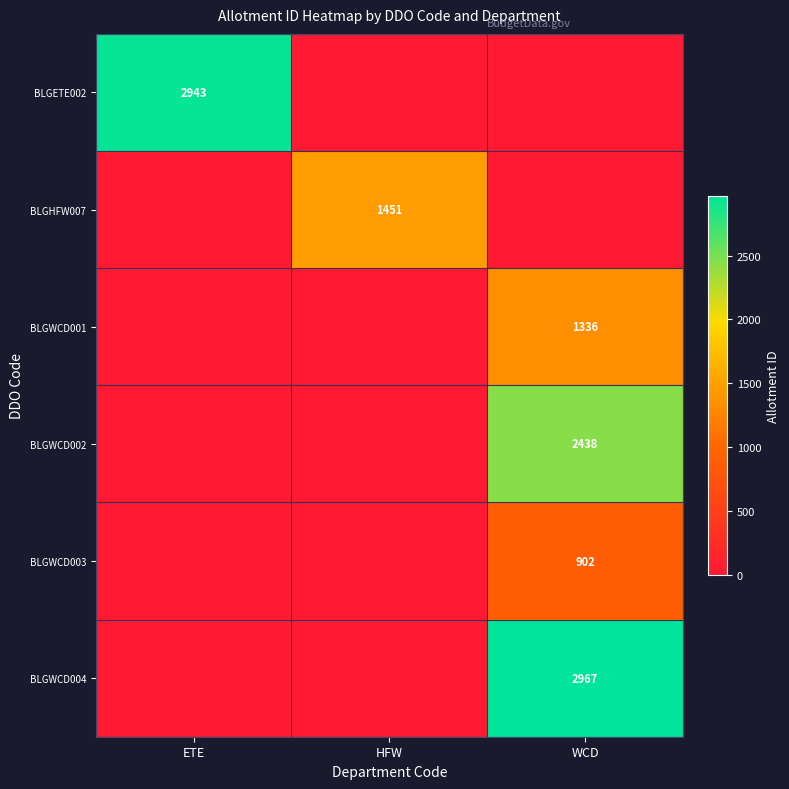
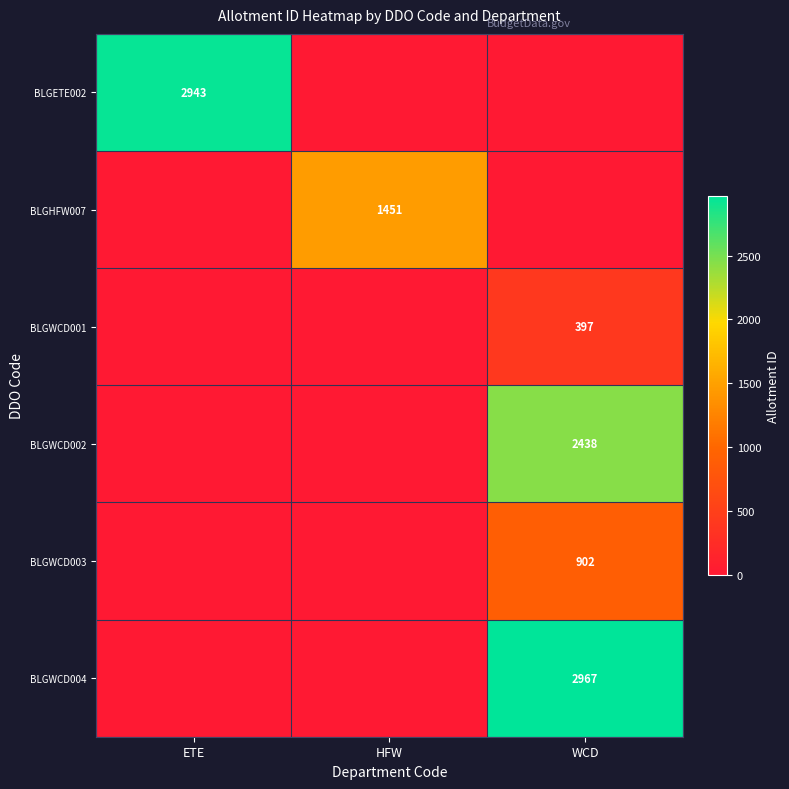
BLGWCD001, WCD: 1336 -> 397
